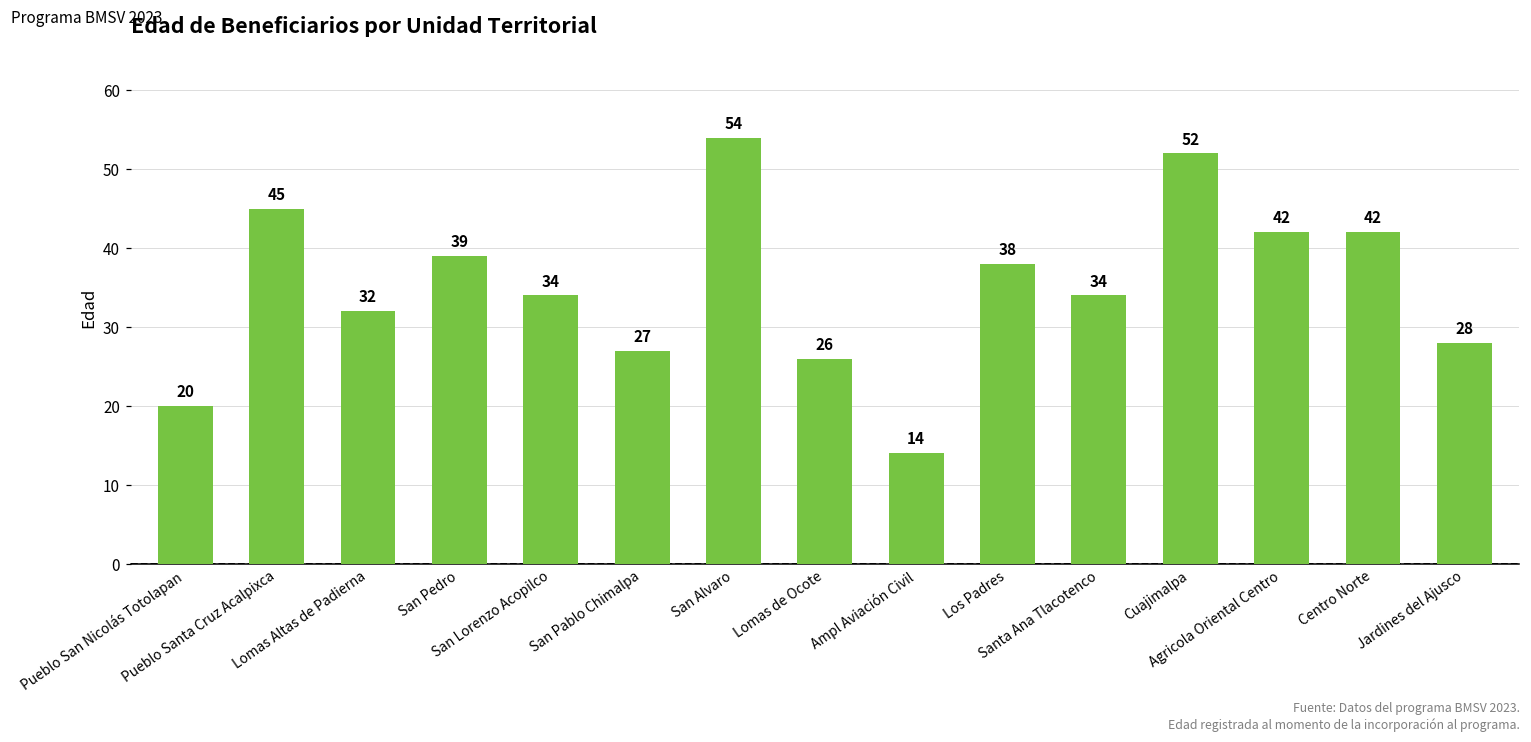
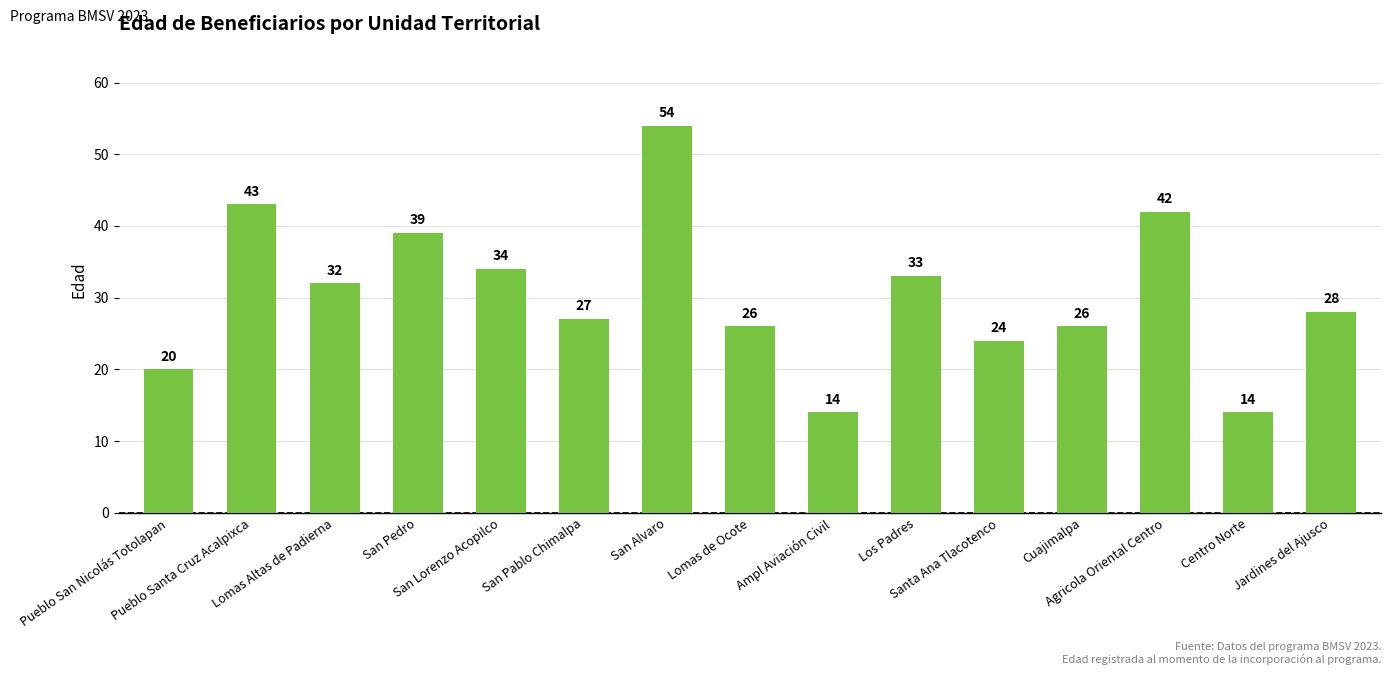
Pueblo Santa Cruz Acalpixca: 45 -> 43
Los Padres: 38 -> 33
Santa Ana Tlacotenco: 34 -> 24
Cuajimalpa: 52 -> 26
Centro Norte: 42 -> 14
